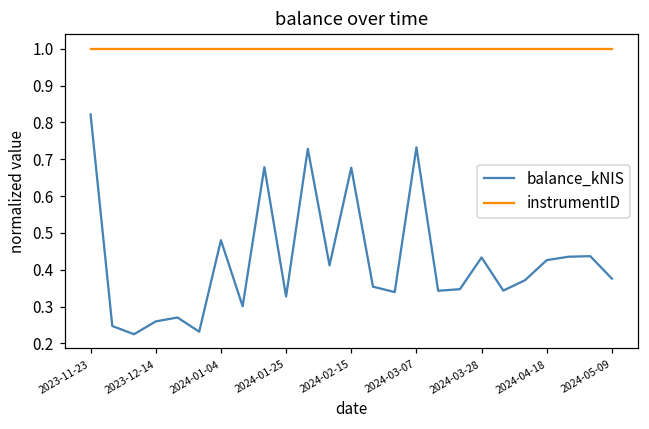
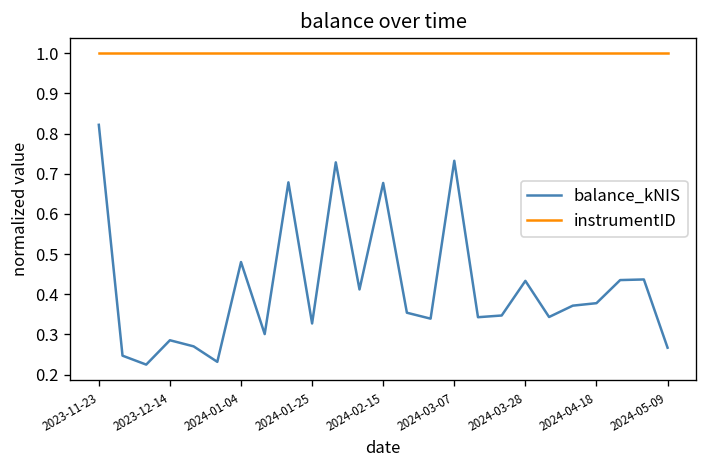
balance_kNIS, 2023-12-14: 0.26 -> 0.29
balance_kNIS, 2024-04-18: 0.43 -> 0.38
balance_kNIS, 2024-05-09: 0.38 -> 0.27
